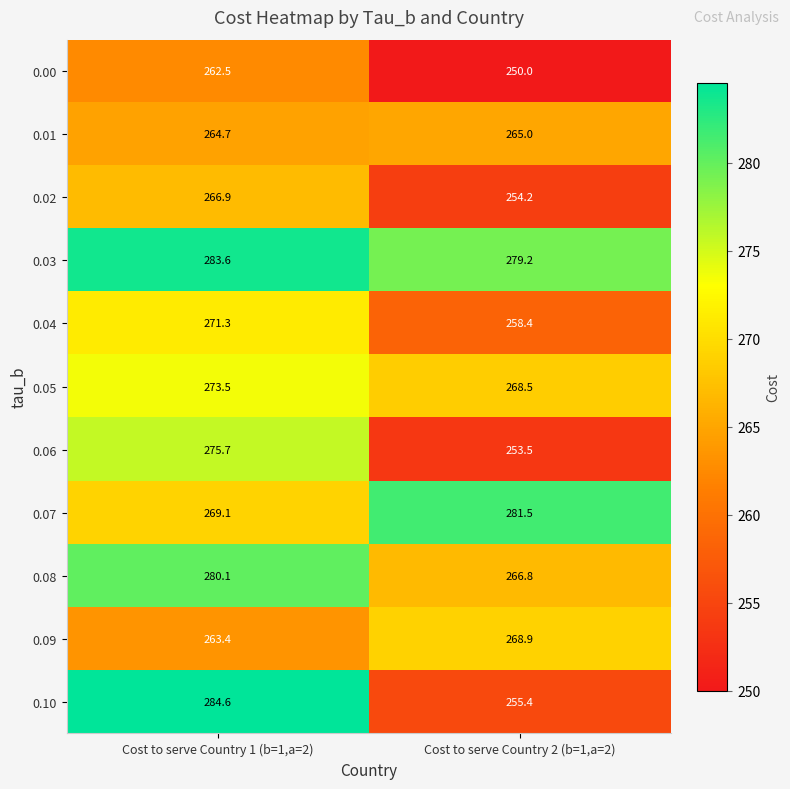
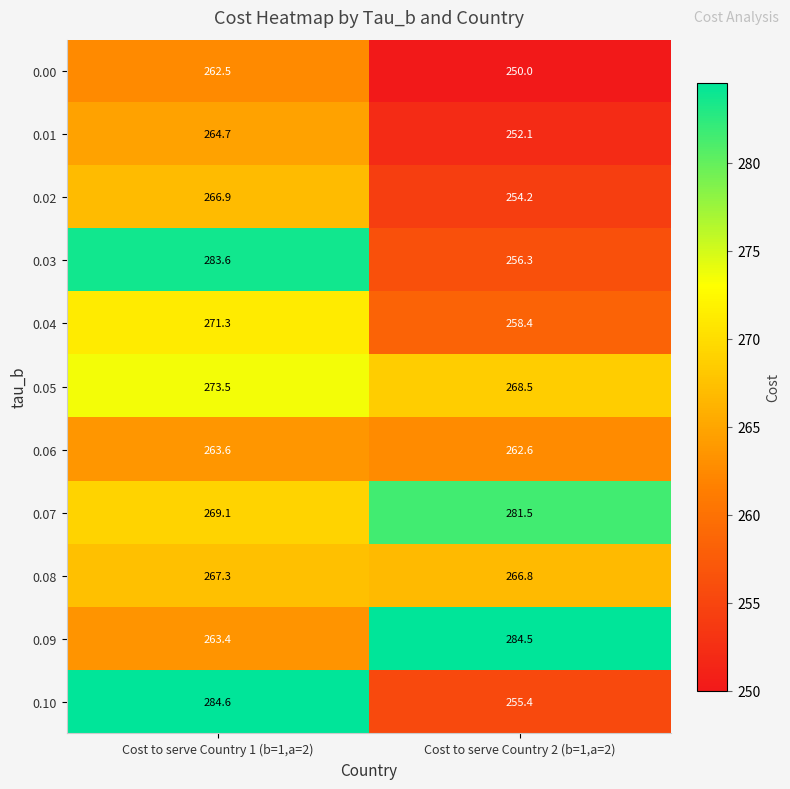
0.01, Cost to serve Country 2 (b=1,a=2): 265.0 -> 252.1
0.03, Cost to serve Country 2 (b=1,a=2): 279.2 -> 256.3
0.06, Cost to serve Country 1 (b=1,a=2): 275.7 -> 263.6
0.06, Cost to serve Country 2 (b=1,a=2): 253.5 -> 262.6
0.08, Cost to serve Country 1 (b=1,a=2): 280.1 -> 267.3
0.09, Cost to serve Country 2 (b=1,a=2): 268.9 -> 284.5
